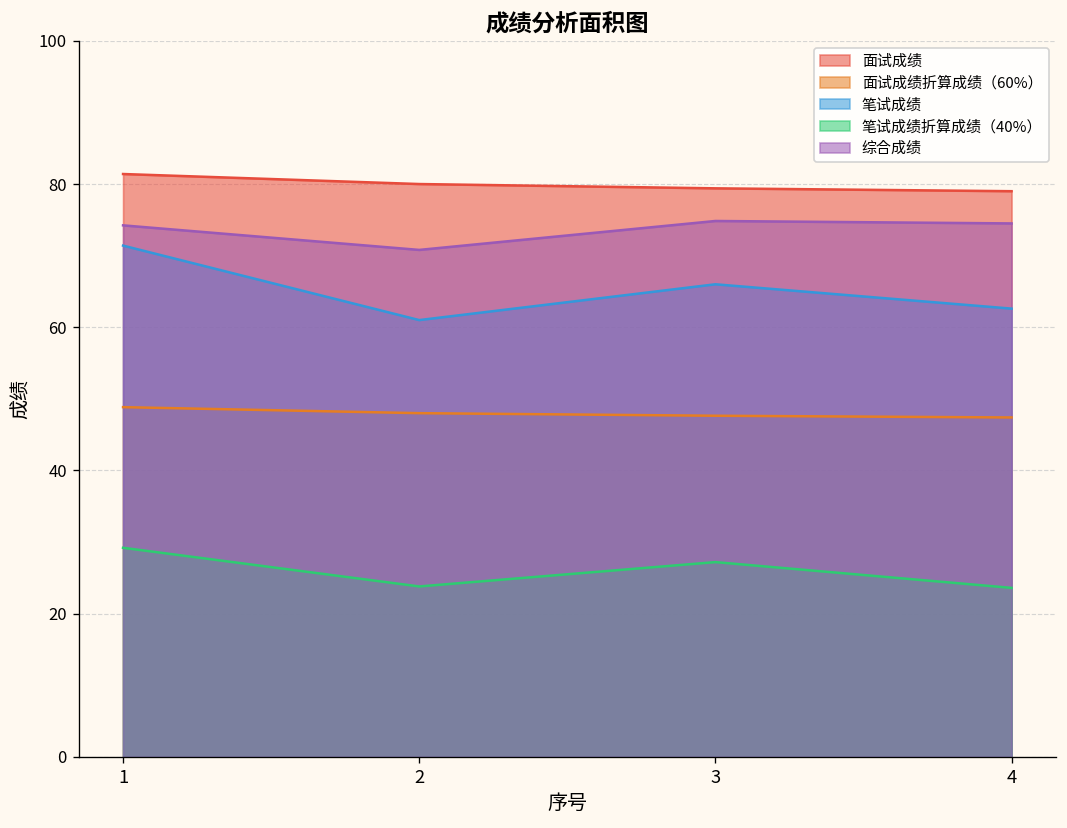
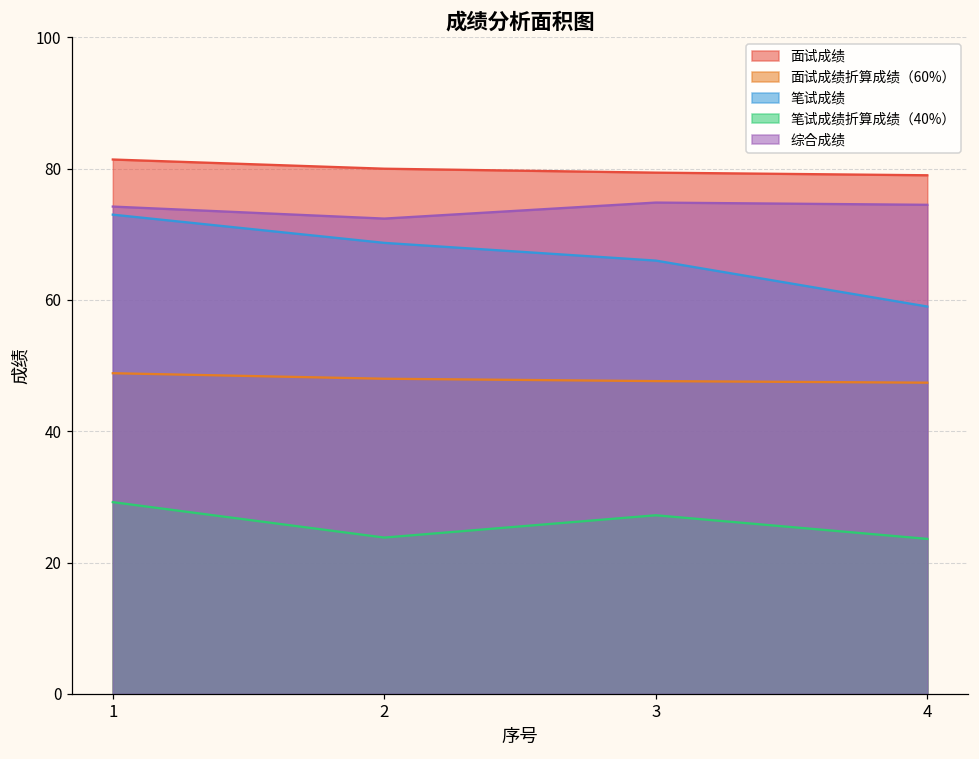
笔试成绩, 1: 71 -> 73
笔试成绩, 2: 61 -> 69
综合成绩, 2: 71 -> 72
笔试成绩, 4: 63 -> 59
